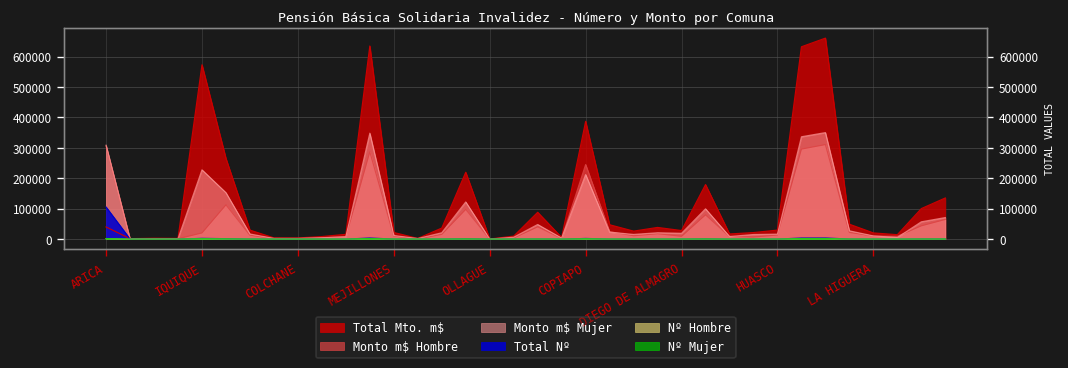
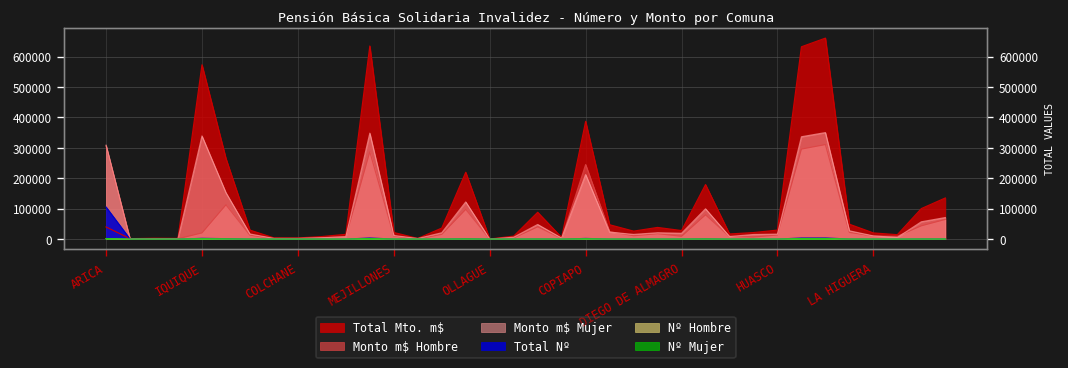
Monto m$ Mujer, IQUIQUE: 230000 -> 340000
